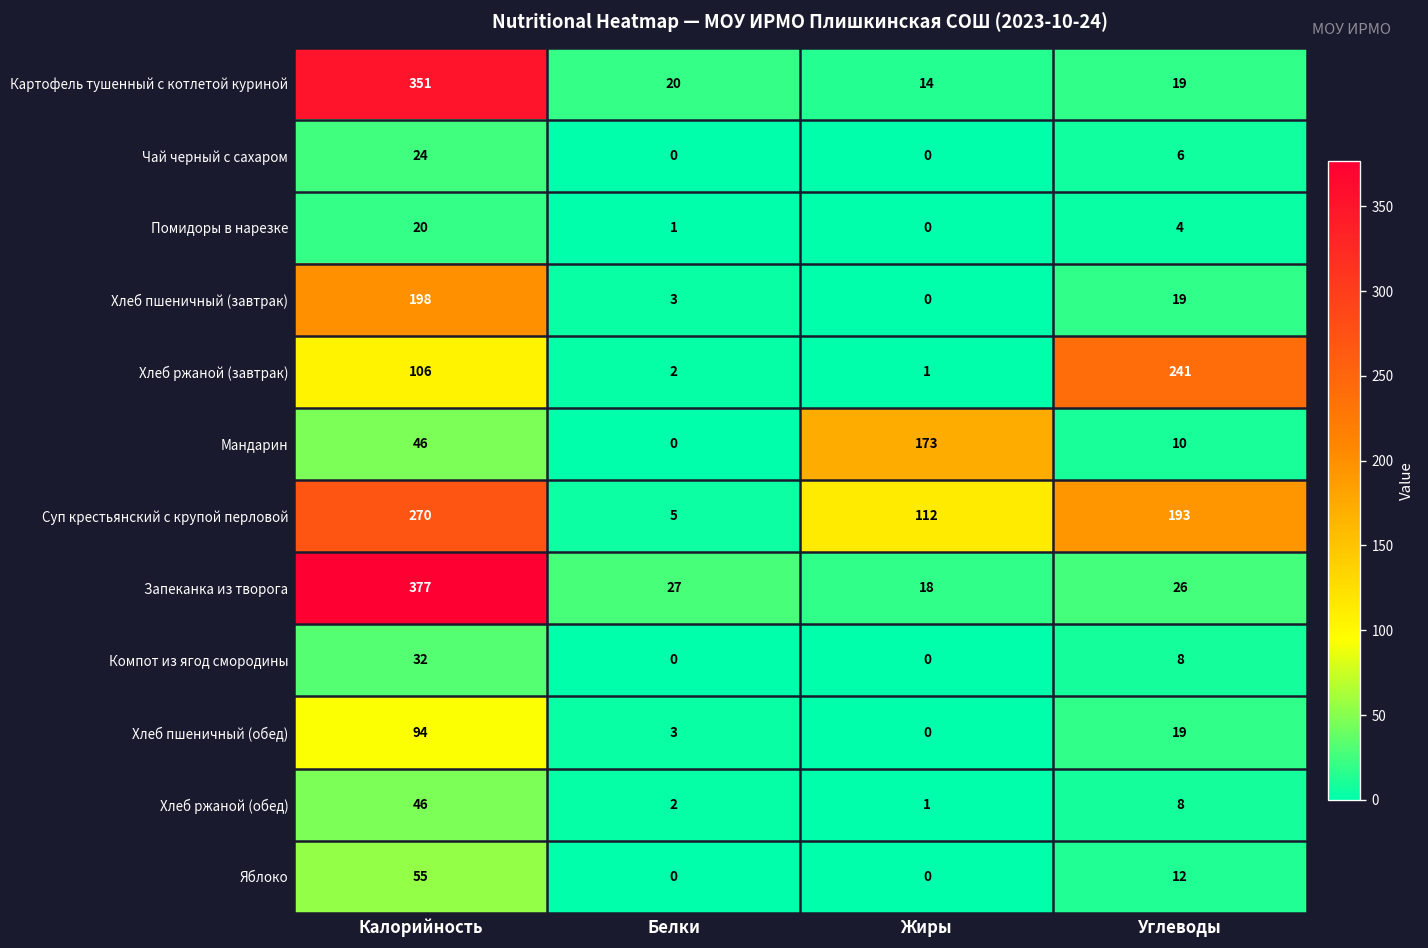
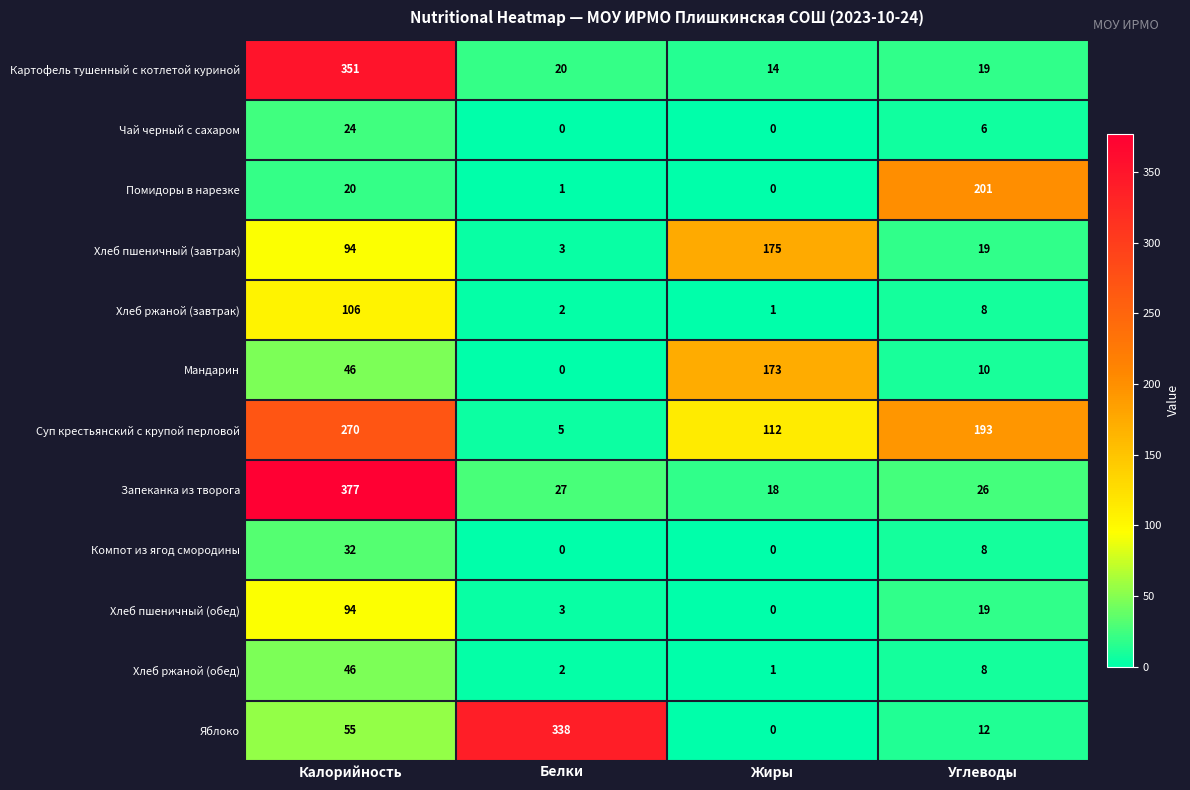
Помидоры в нарезке, Углеводы: 4 -> 201
Хлеб пшеничный (завтрак), Калорийность: 198 -> 94
Хлеб пшеничный (завтрак), Жиры: 0 -> 175
Хлеб ржаной (завтрак), Углеводы: 241 -> 8
Яблоко, Белки: 0 -> 338
